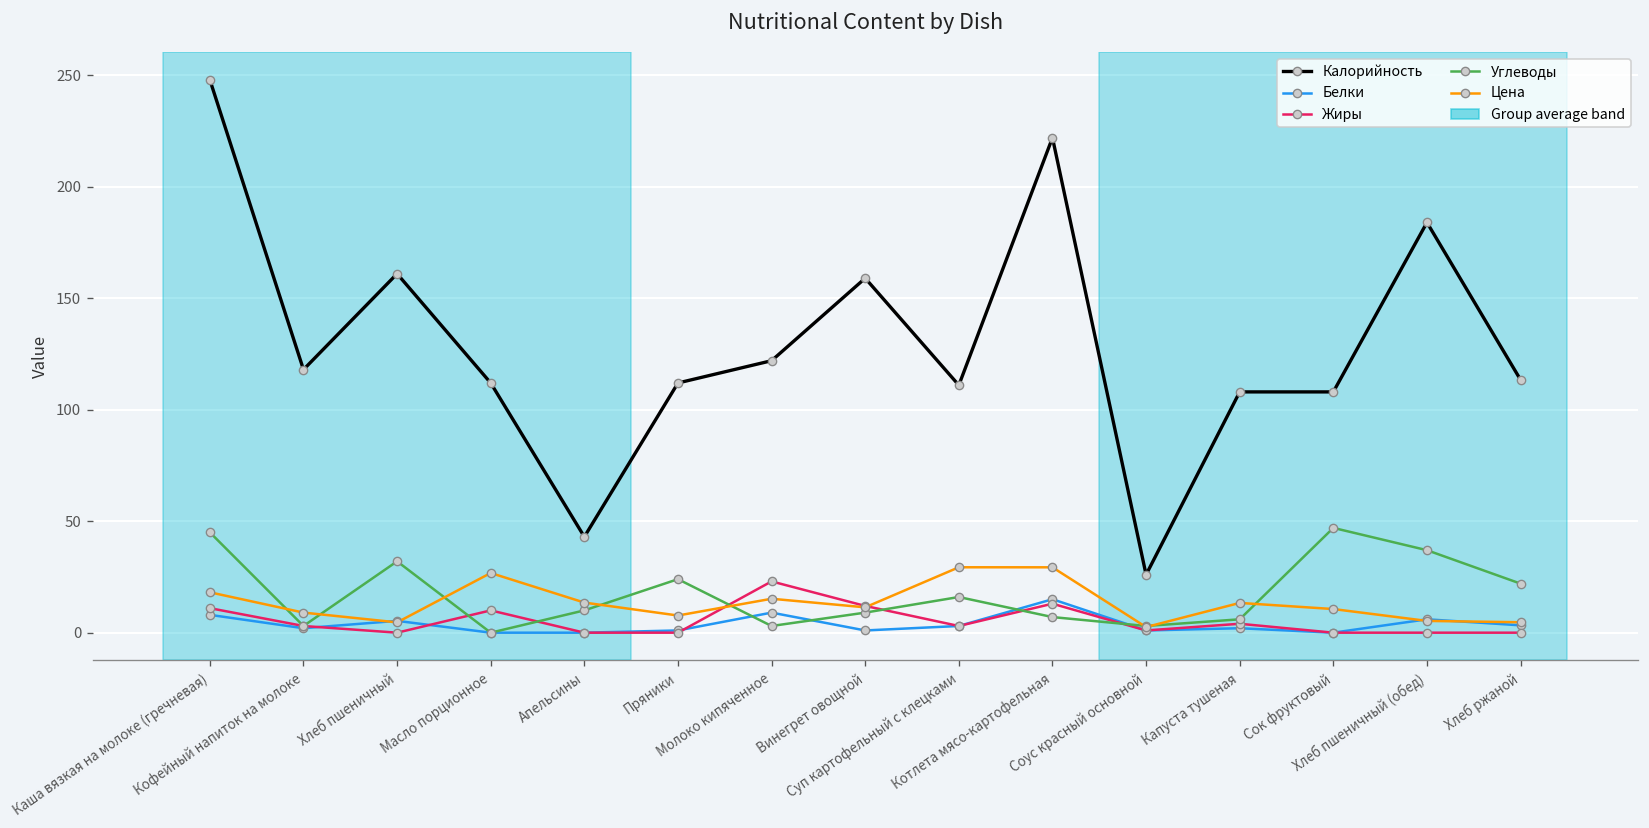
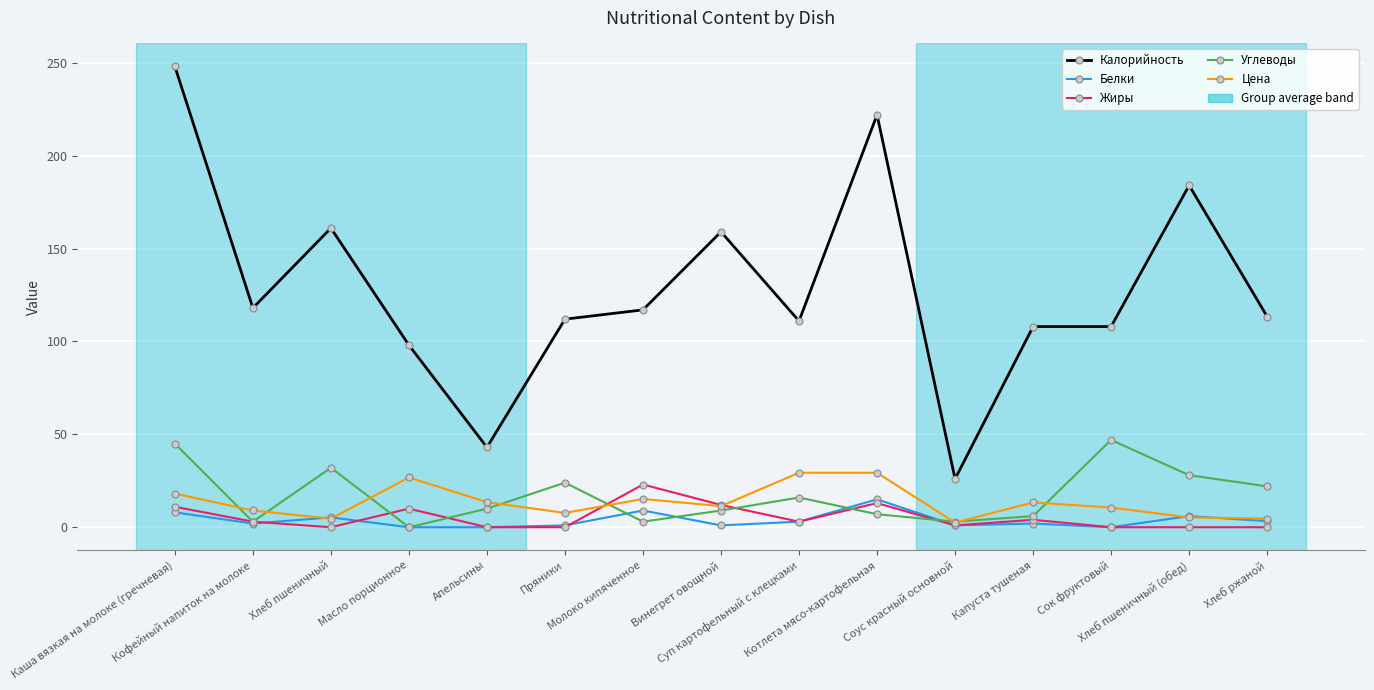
Калорийность, Масло порционное: 112 -> 98
Калорийность, Молоко кипяченное: 122 -> 117
Углеводы, Хлеб пшеничный (обед): 37 -> 28
